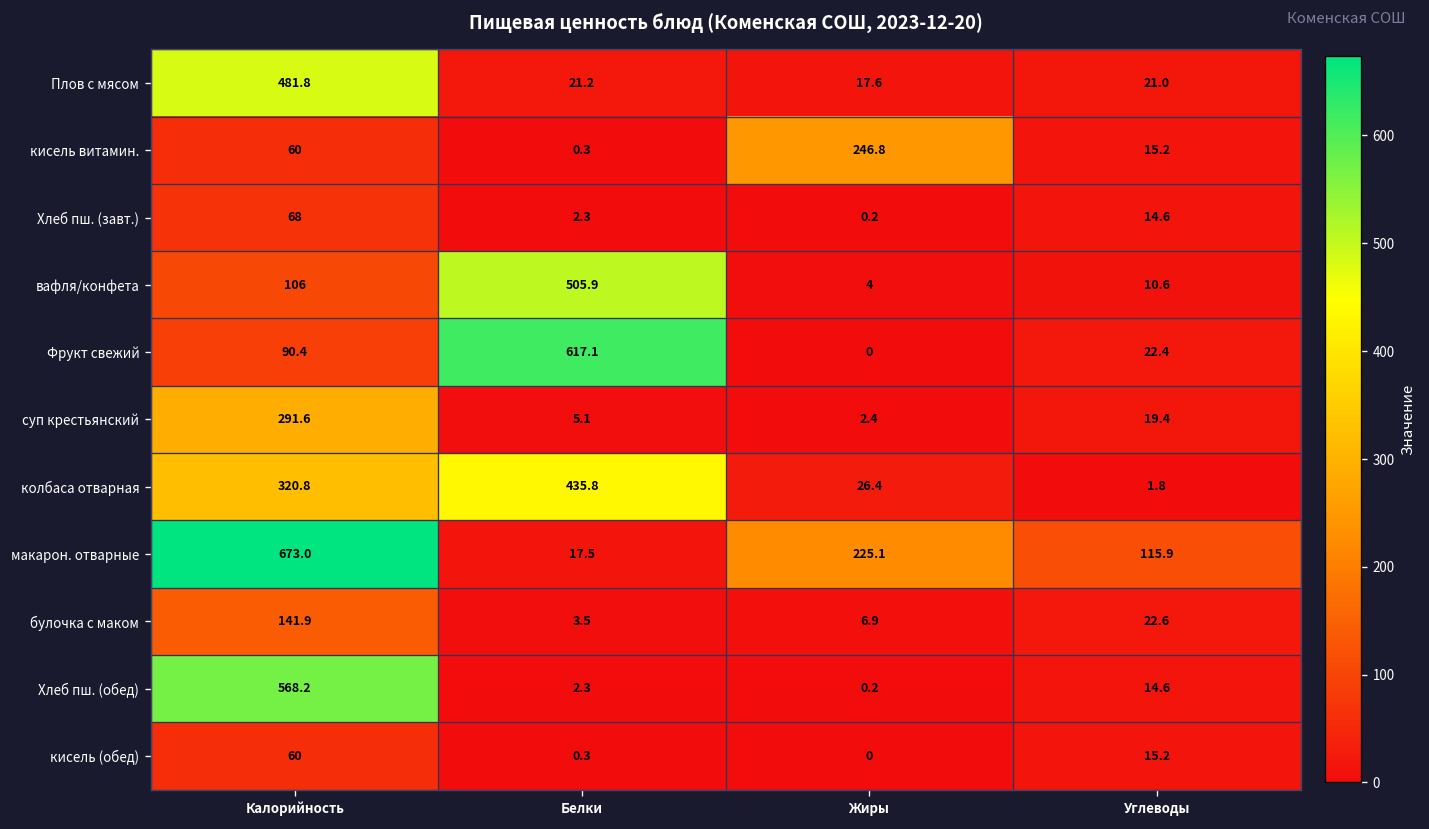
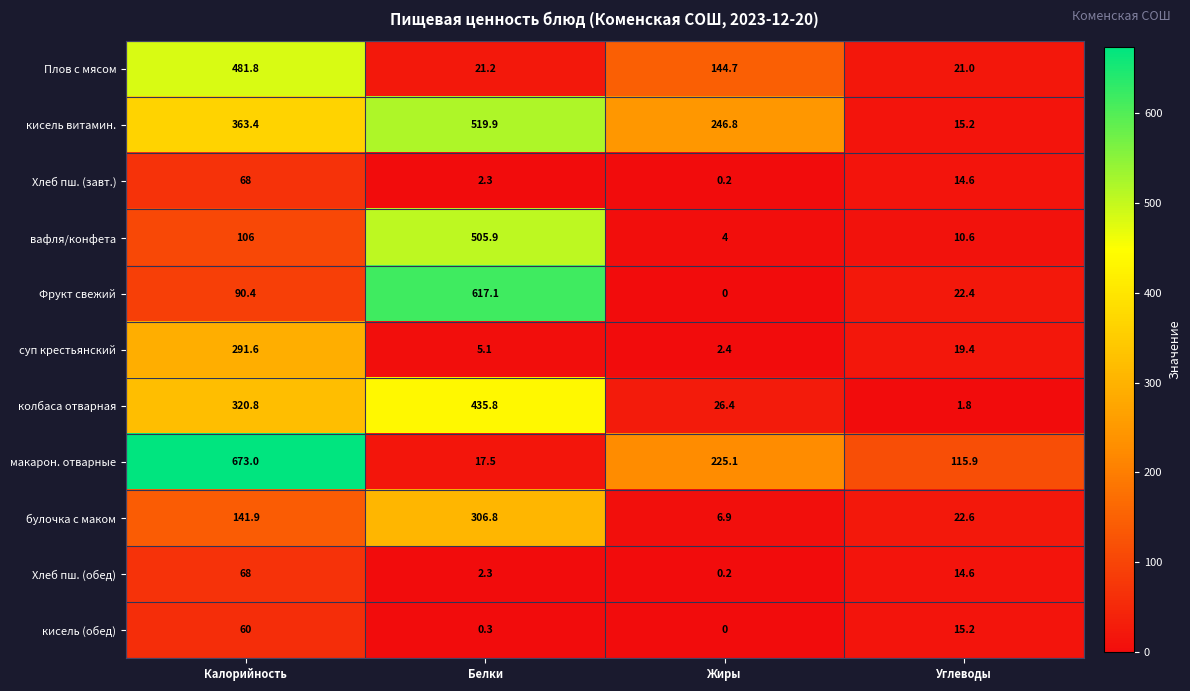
Плов с мясом, Жиры: 17.6 -> 144.7
кисель витамин., Калорийность: 60 -> 363.4
кисель витамин., Белки: 0.3 -> 519.9
булочка с маком, Белки: 3.5 -> 306.8
Хлеб пш. (обед), Калорийность: 568.2 -> 68
